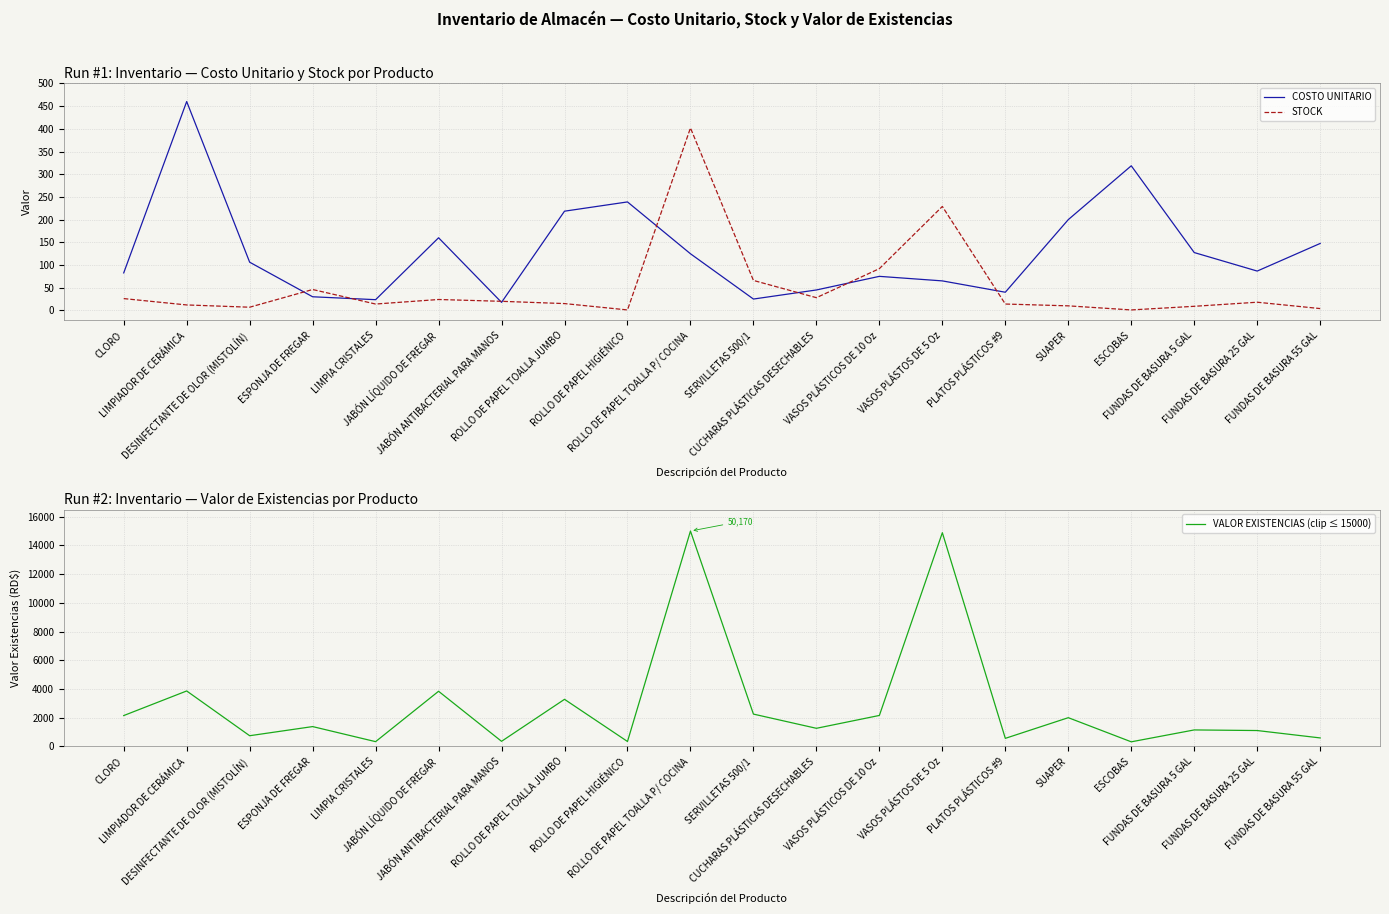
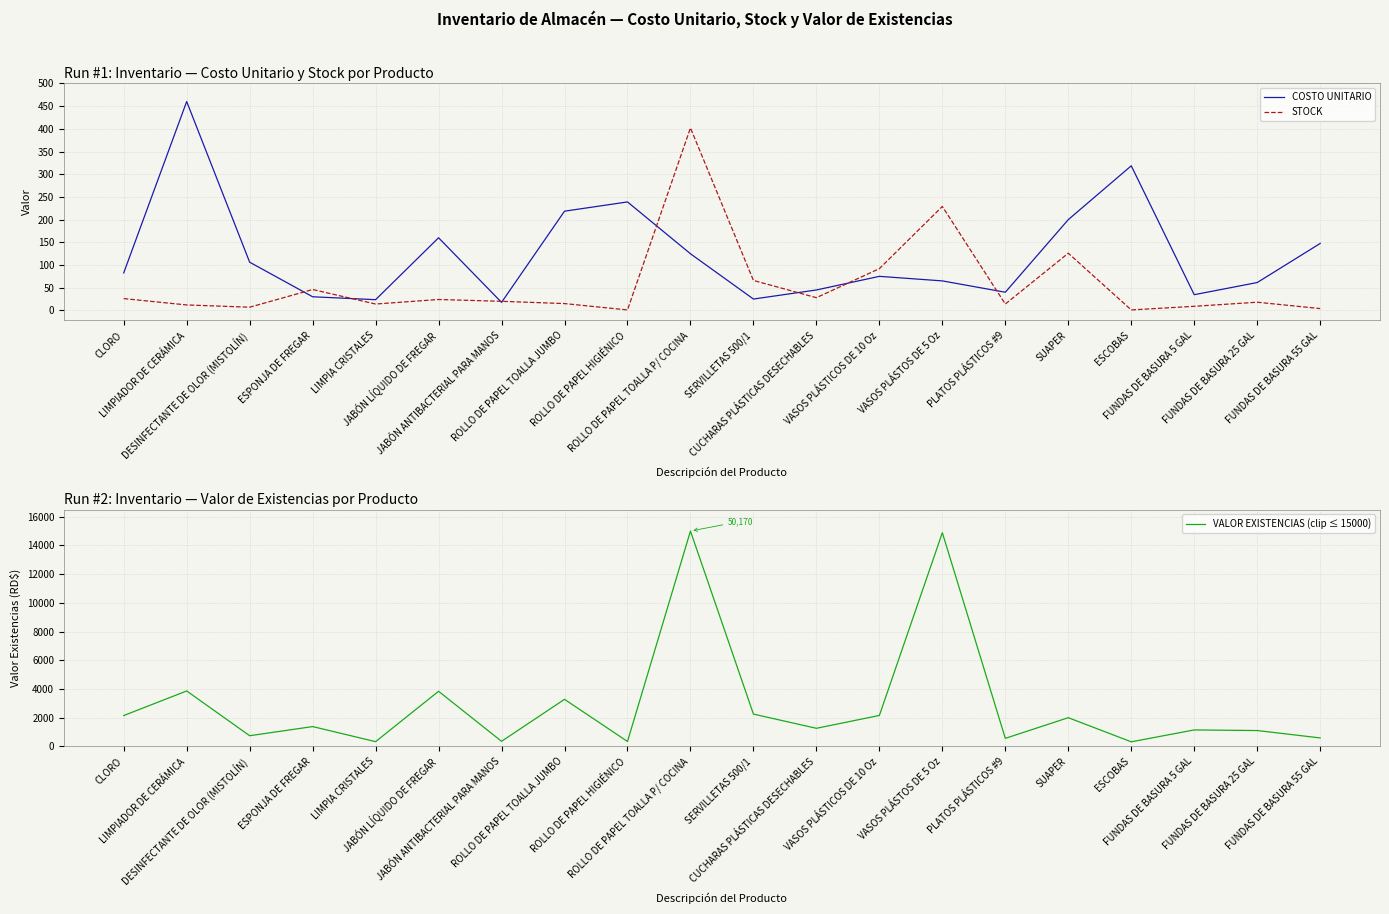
Run #1: Inventario — Costo Unitario y Stock por Producto, STOCK, SUAPER: 10 -> 130
Run #1: Inventario — Costo Unitario y Stock por Producto, COSTO UNITARIO, FUNDAS DE BASURA 5 GAL: 130 -> 30
Run #1: Inventario — Costo Unitario y Stock por Producto, COSTO UNITARIO, FUNDAS DE BASURA 25 GAL: 90 -> 60
